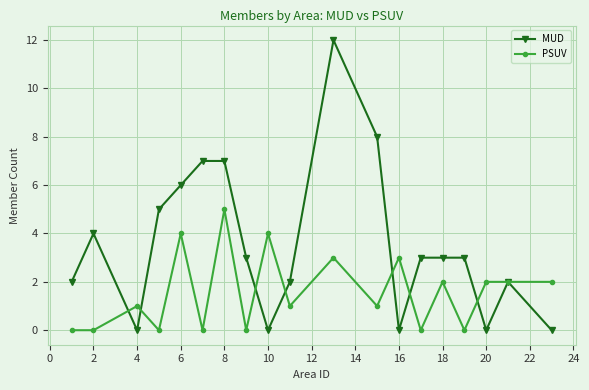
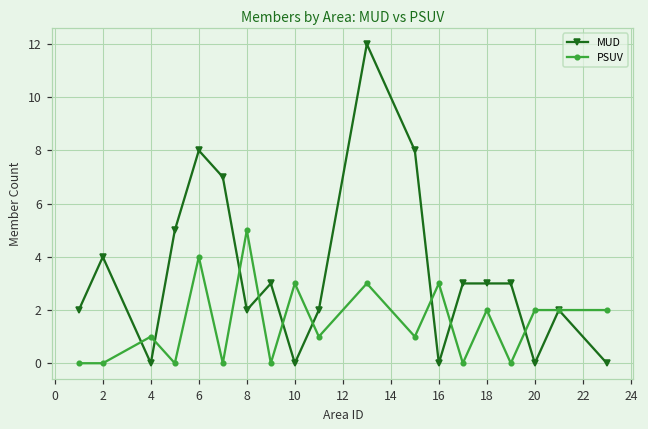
MUD, 6: 6 -> 8
MUD, 8: 7 -> 2
PSUV, 10: 4 -> 3
